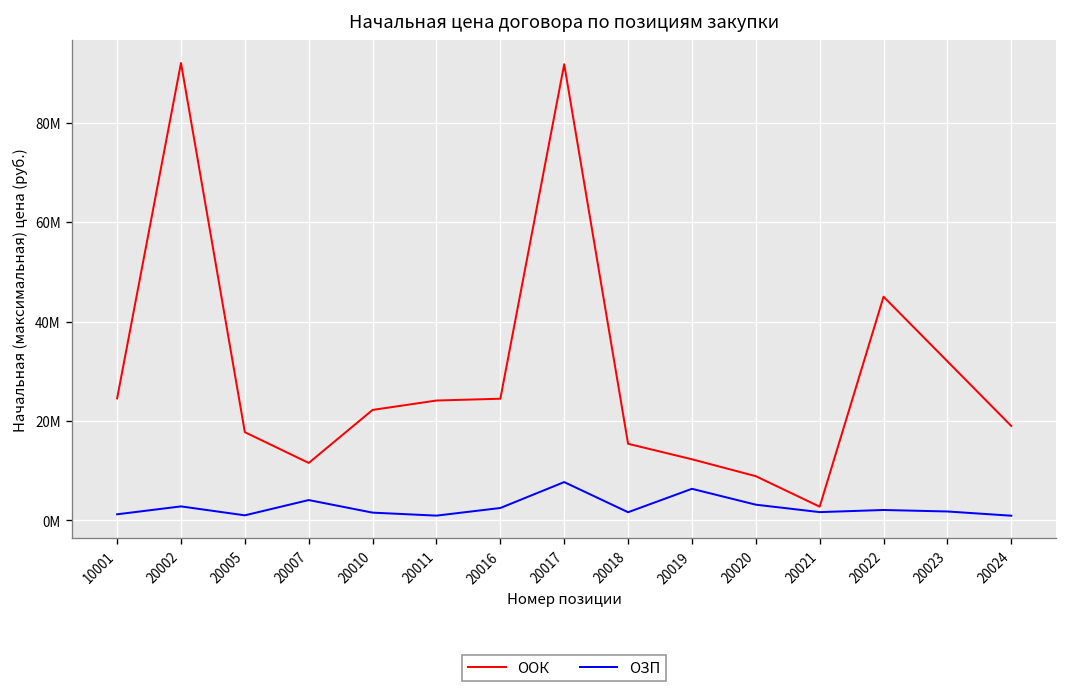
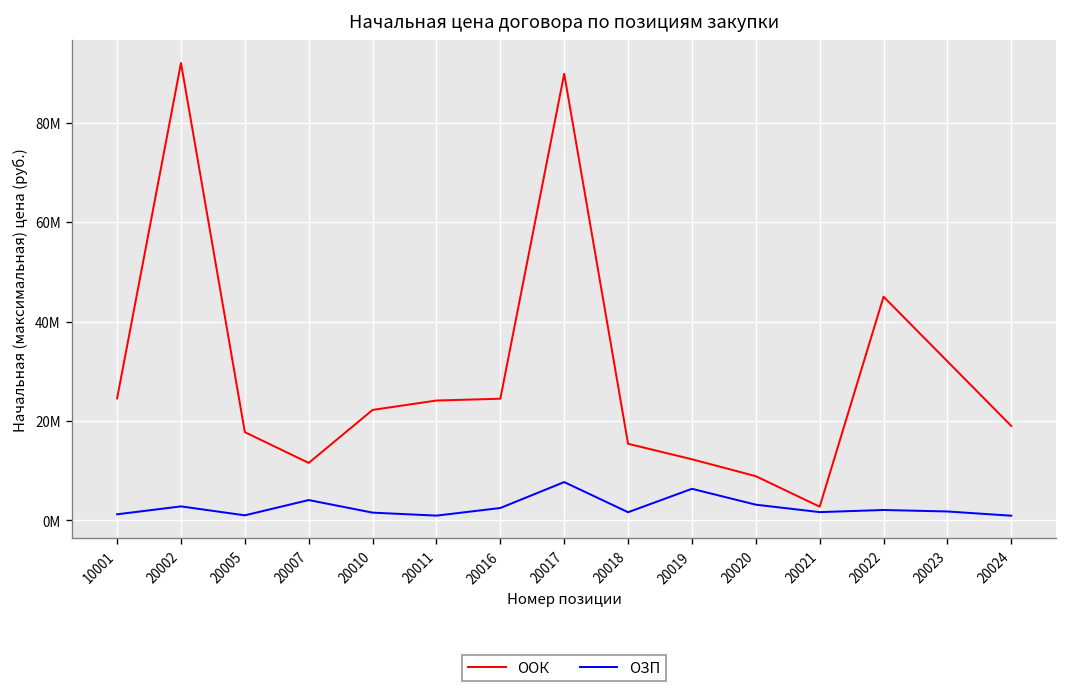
ООК, 20017: 92000000 -> 90000000
